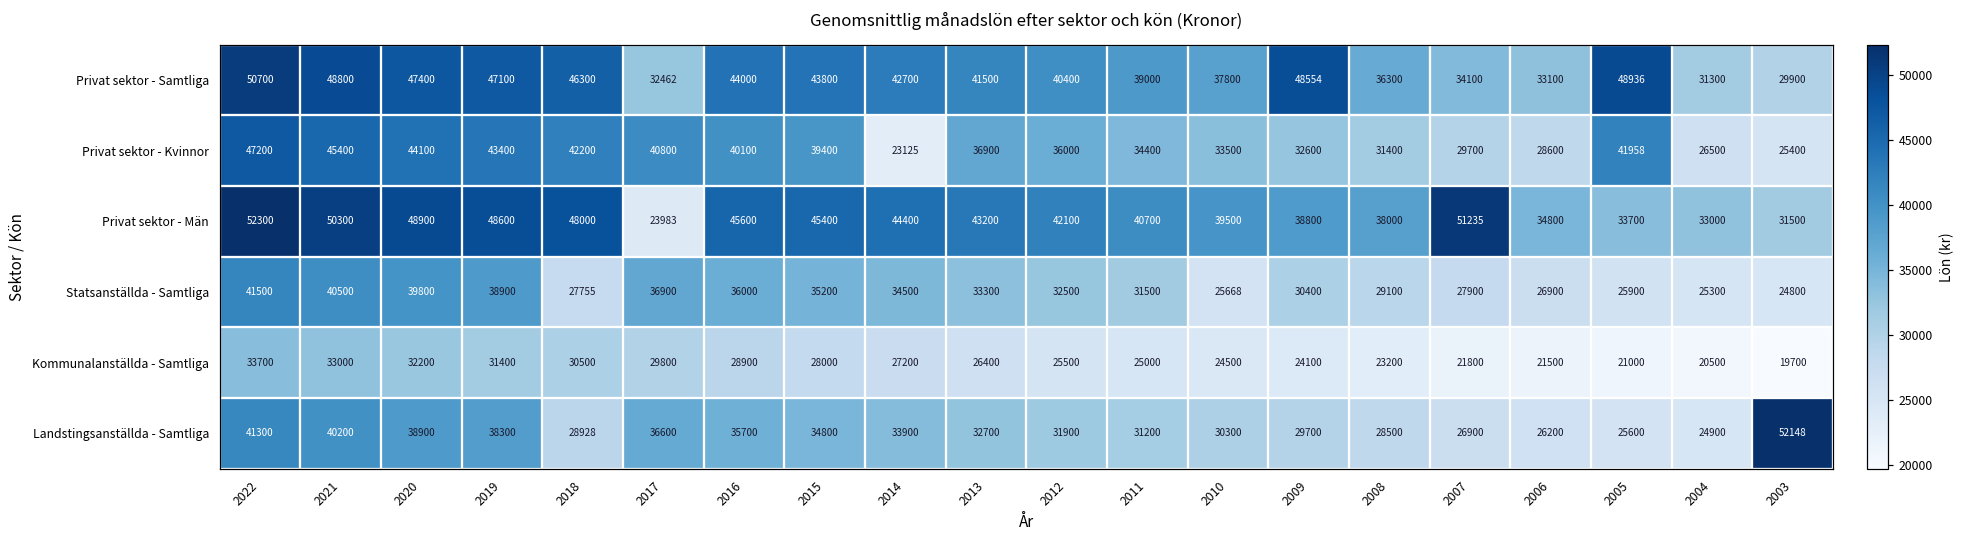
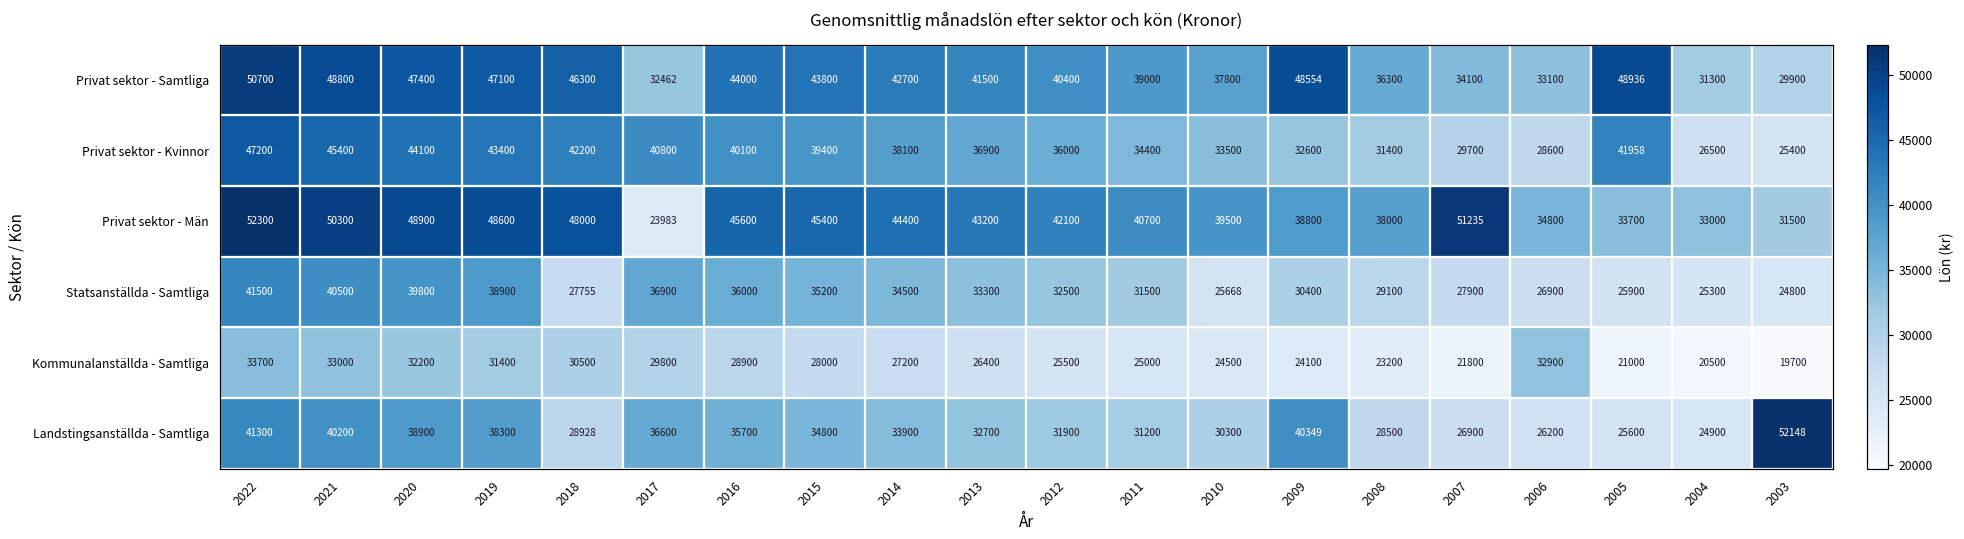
Privat sektor - Kvinnor, 2014: 23125 -> 38100
Kommunalanställda - Samtliga, 2006: 21500 -> 32900
Landstingsanställda - Samtliga, 2009: 29700 -> 40349
